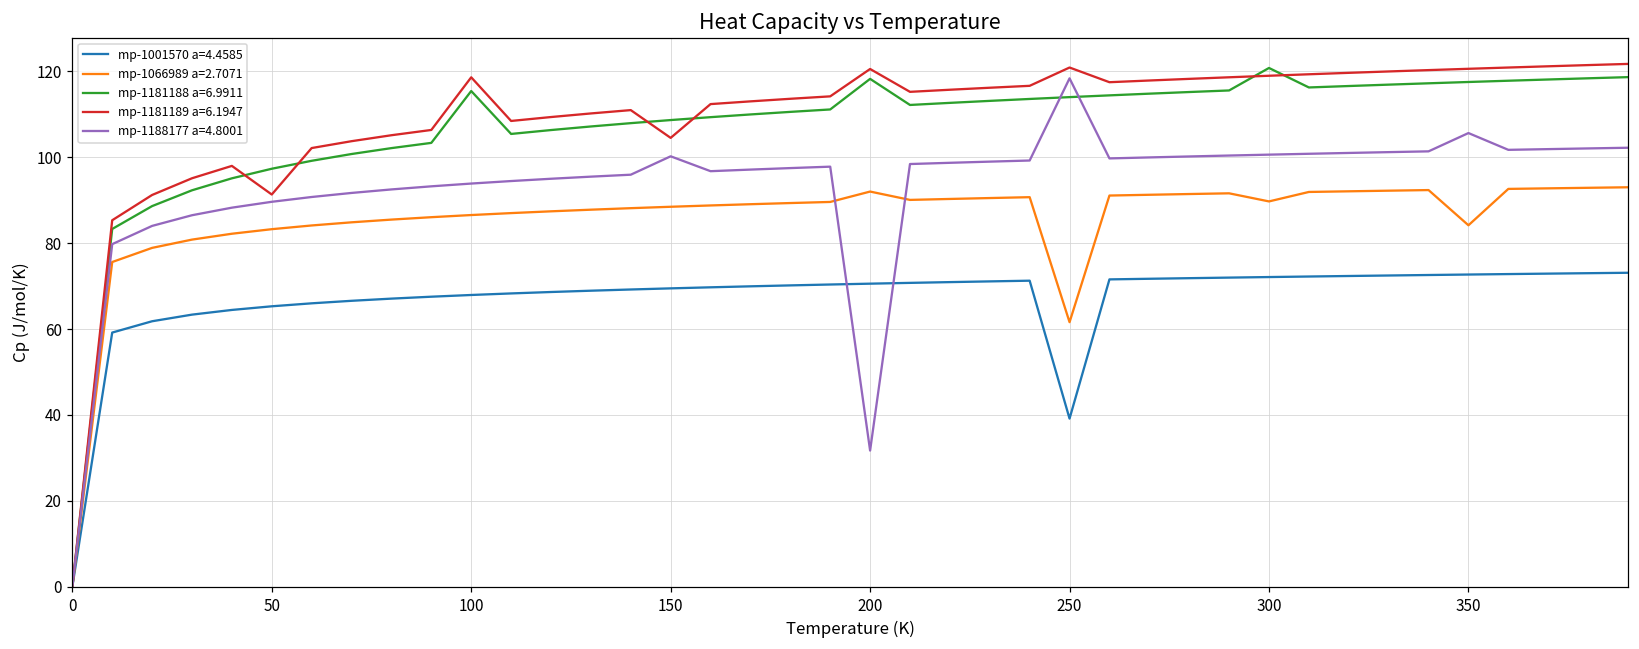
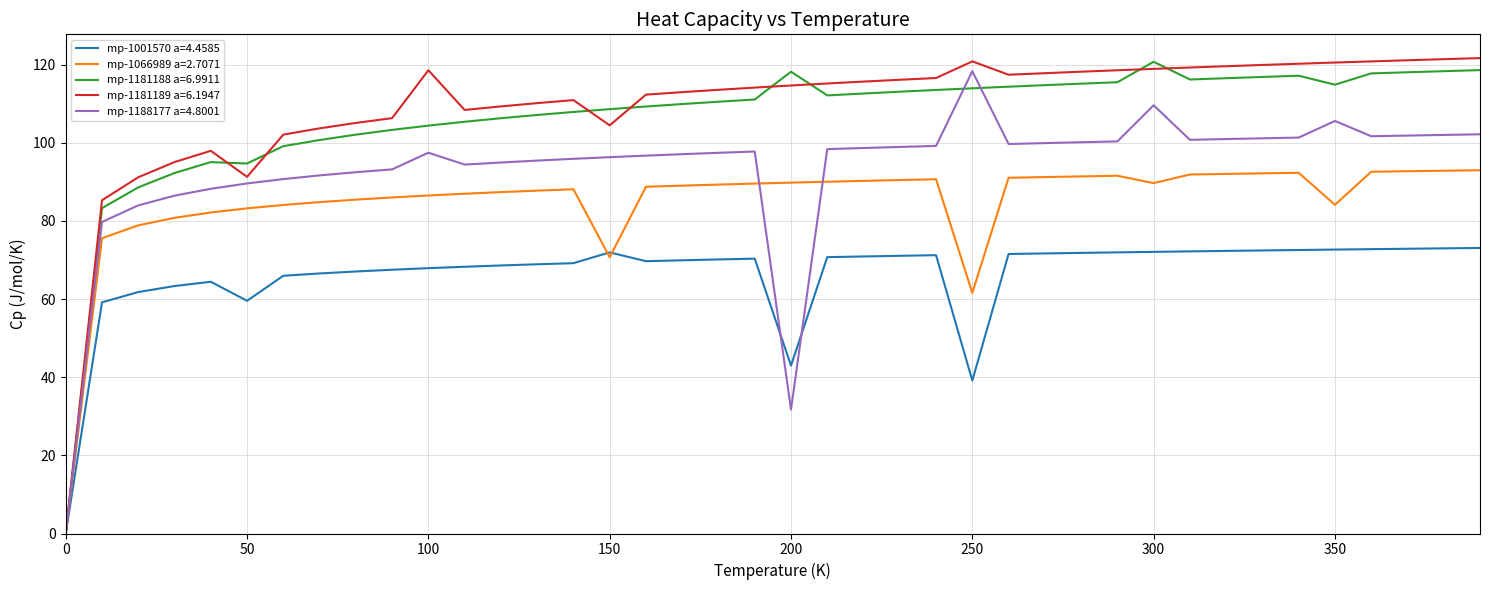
mp-1001570 a=4.4585, 50: 65 -> 60
mp-1181188 a=6.9911, 50: 97 -> 95
mp-1181188 a=6.9911, 100: 115 -> 104
mp-1188177 a=4.8001, 100: 94 -> 97
mp-1001570 a=4.4585, 150: 69 -> 72
mp-1066989 a=2.7071, 150: 88 -> 71
mp-1188177 a=4.8001, 150: 100 -> 96
mp-1001570 a=4.4585, 200: 71 -> 43
mp-1066989 a=2.7071, 200: 92 -> 90
mp-1181189 a=6.1947, 200: 121 -> 115
mp-1188177 a=4.8001, 300: 101 -> 110
mp-1181188 a=6.9911, 350: 117 -> 115
